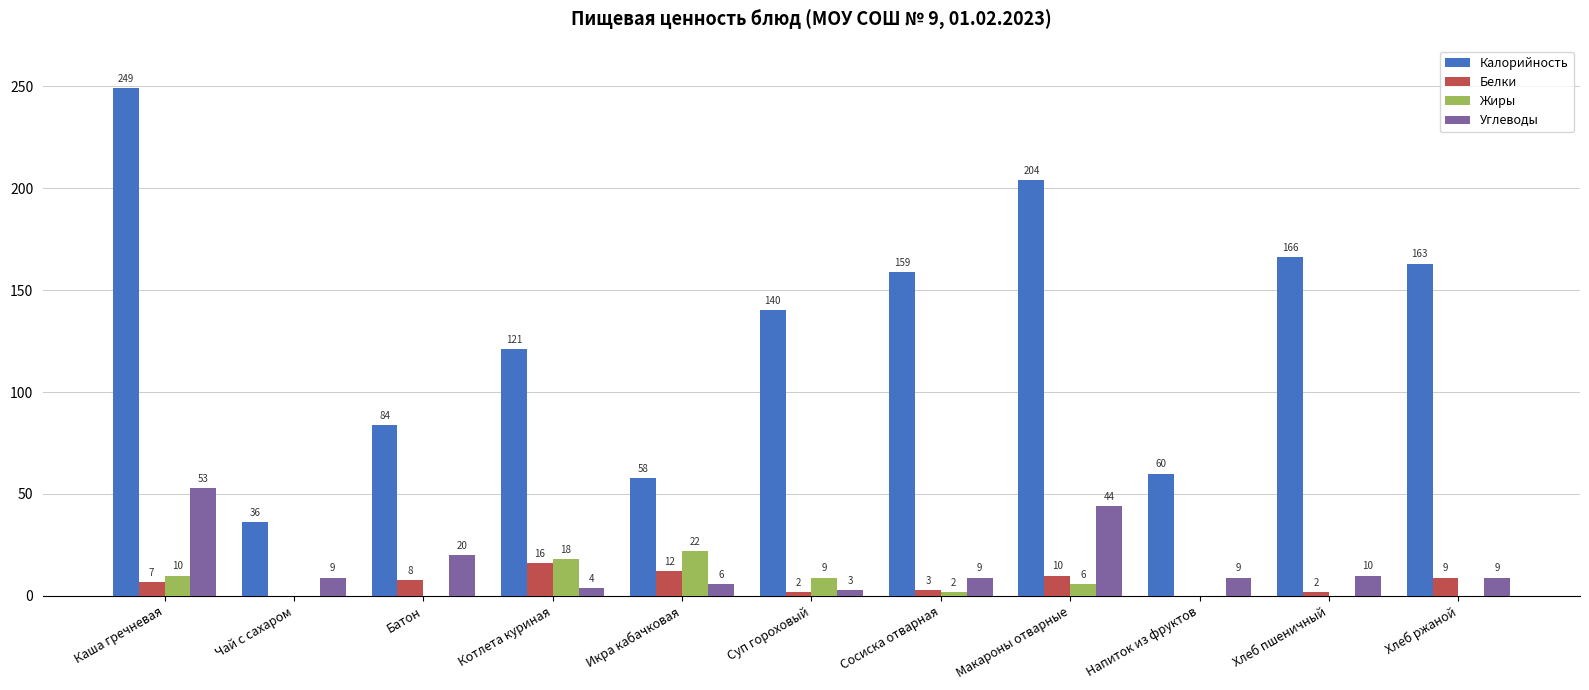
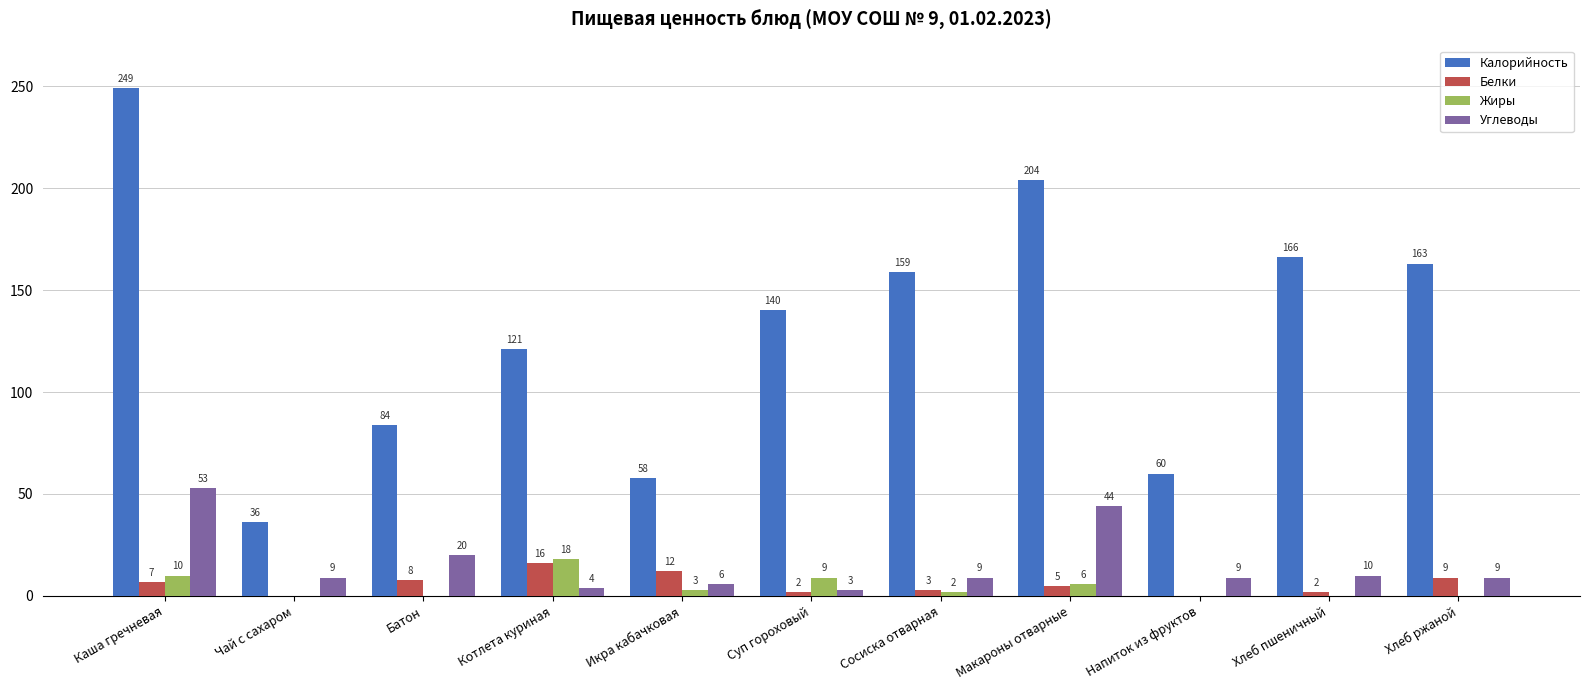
Жиры, Икра кабачковая: 22 -> 3
Белки, Макароны отварные: 10 -> 5
